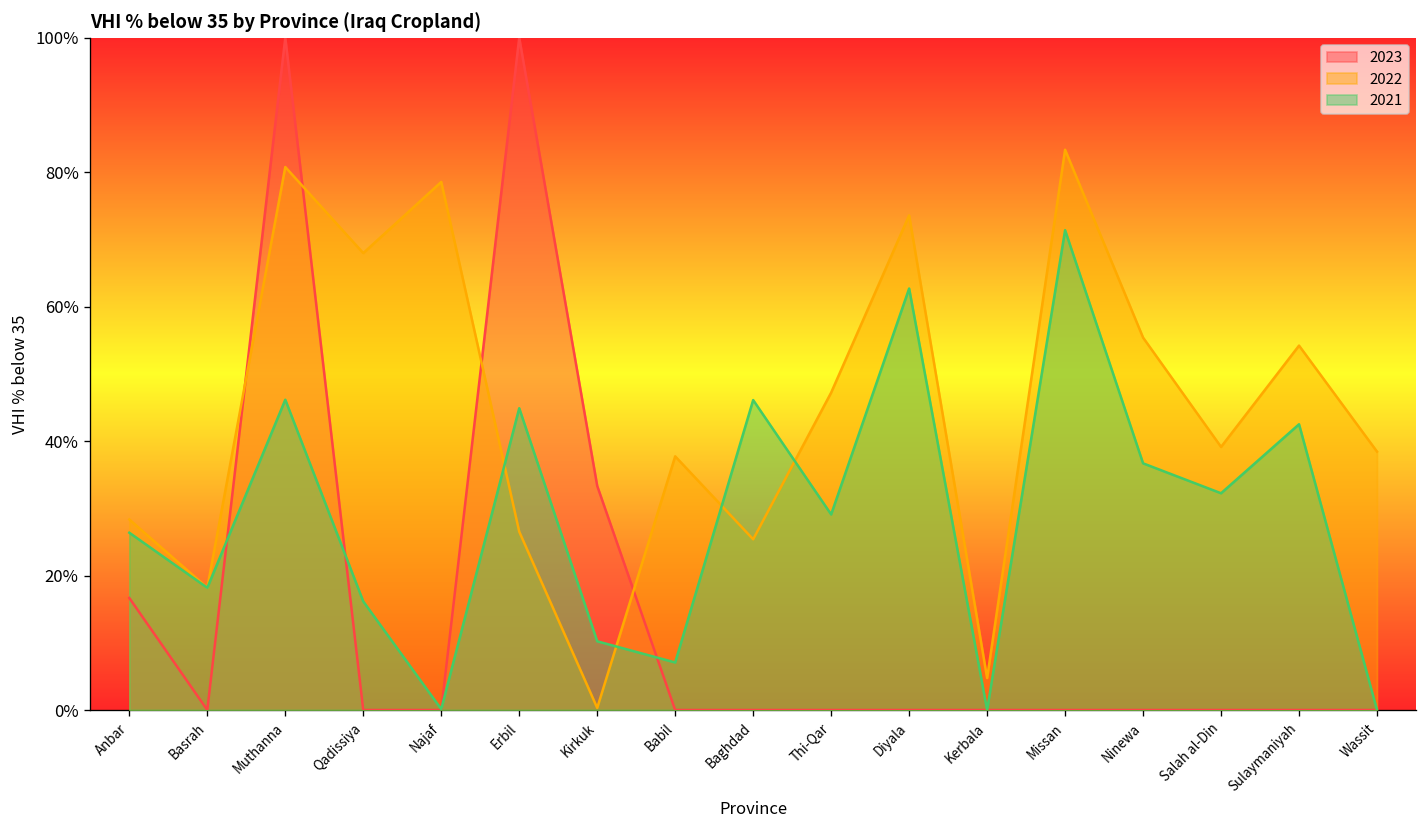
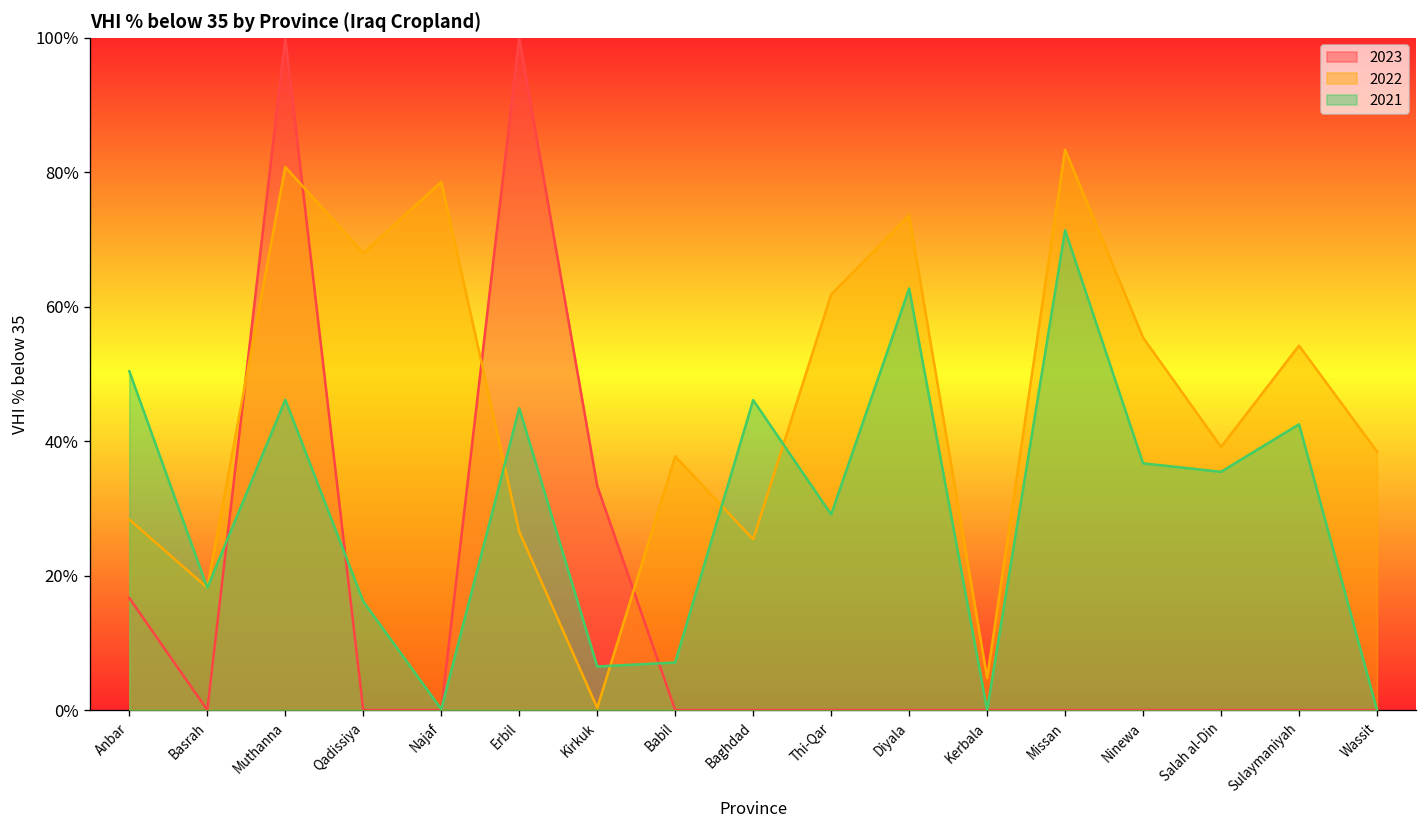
2021, Anbar: 26% -> 50%
2021, Kirkuk: 10% -> 6%
2022, Thi-Qar: 47% -> 62%
2021, Salah al-Din: 32% -> 35%
